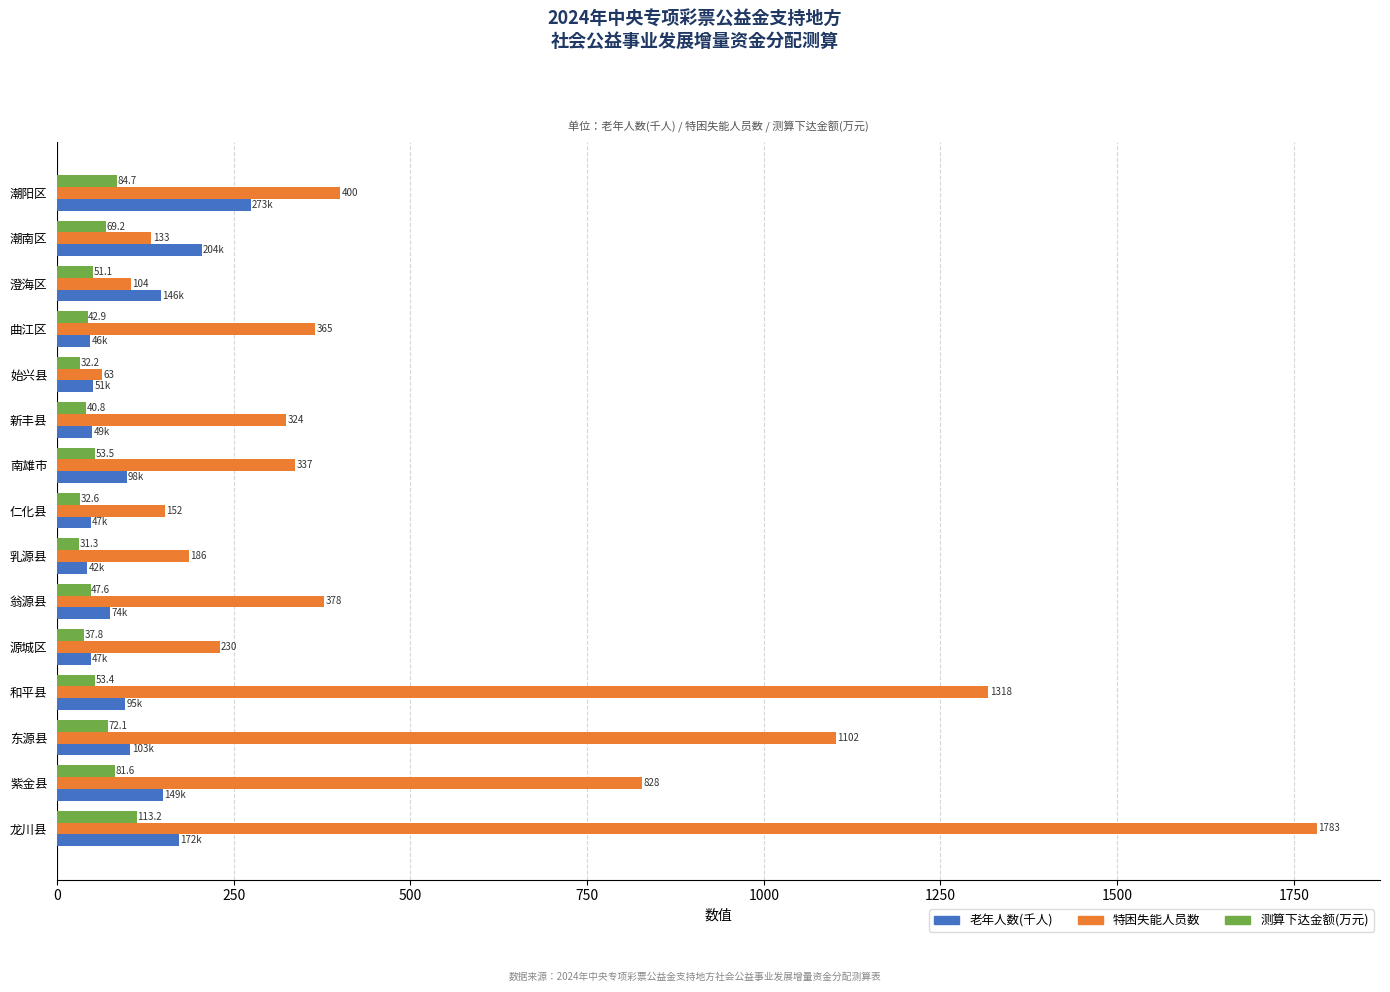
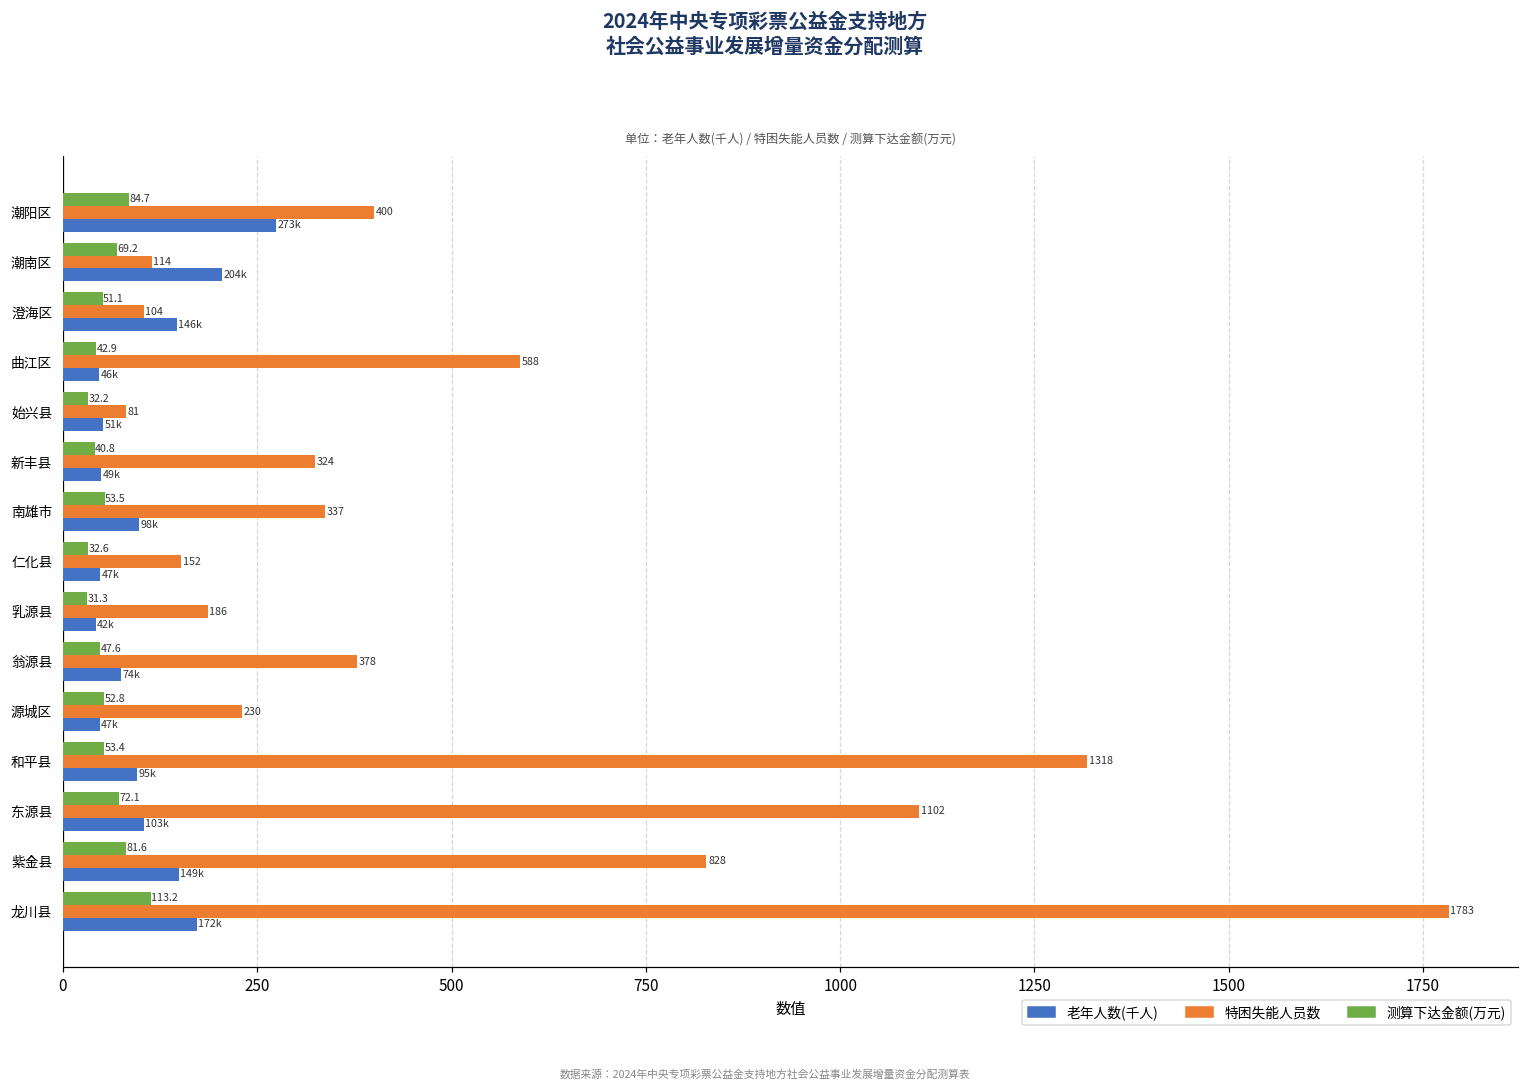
特困失能人员数, 潮南区: 133 -> 114
特困失能人员数, 曲江区: 365 -> 588
特困失能人员数, 始兴县: 63 -> 81
测算下达金额(万元), 源城区: 37.8 -> 52.8
